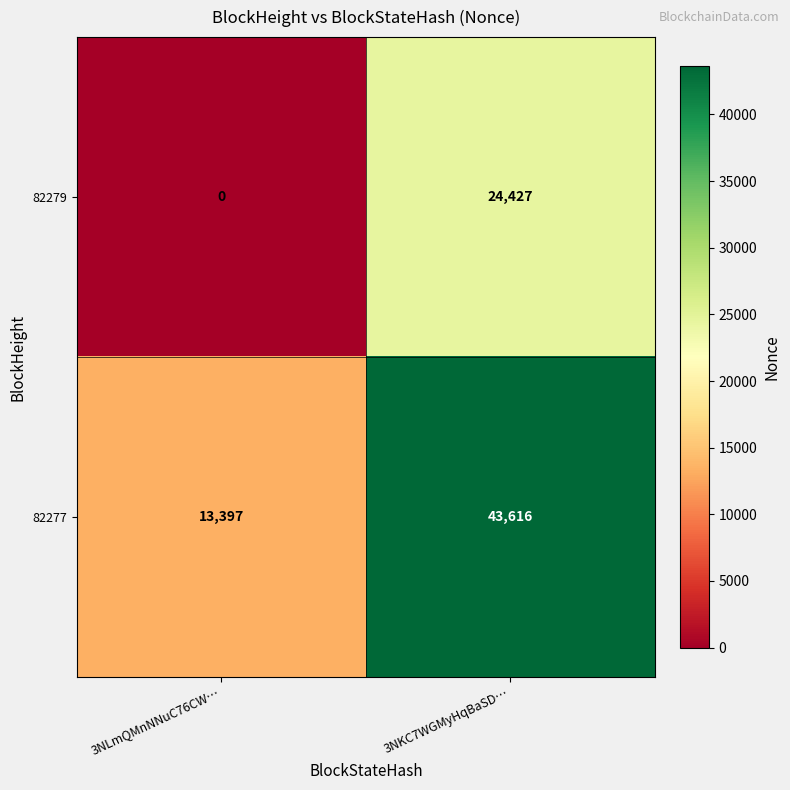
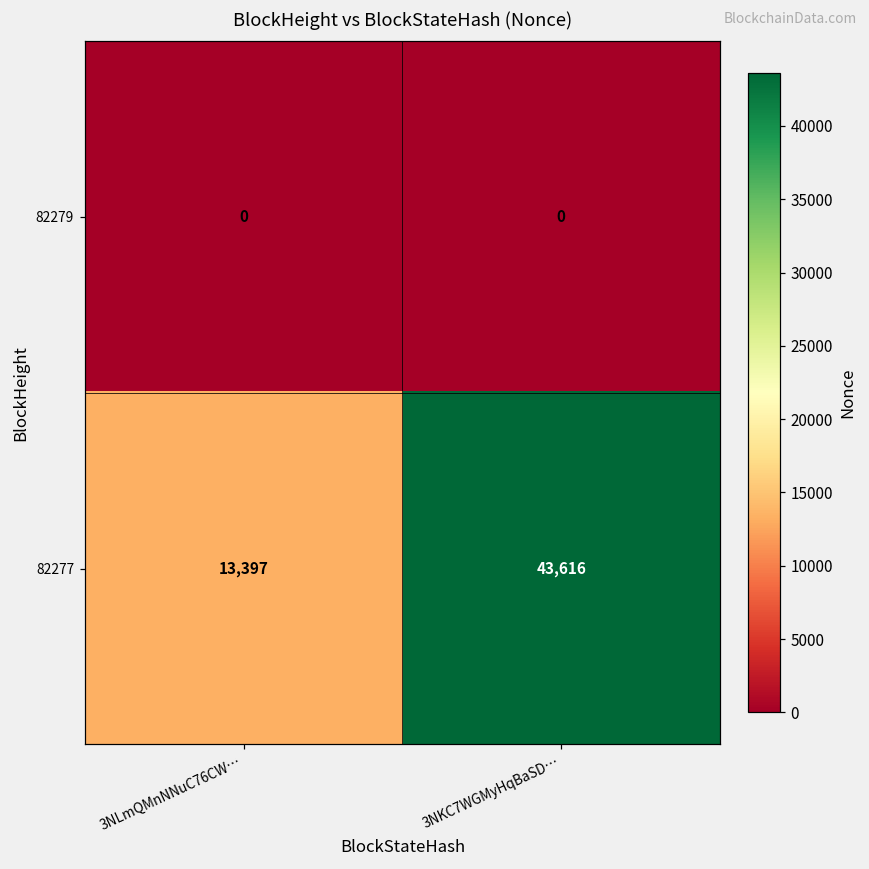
82279, 3NKC7WGMyHqBaSD…: 24,427 -> 0
